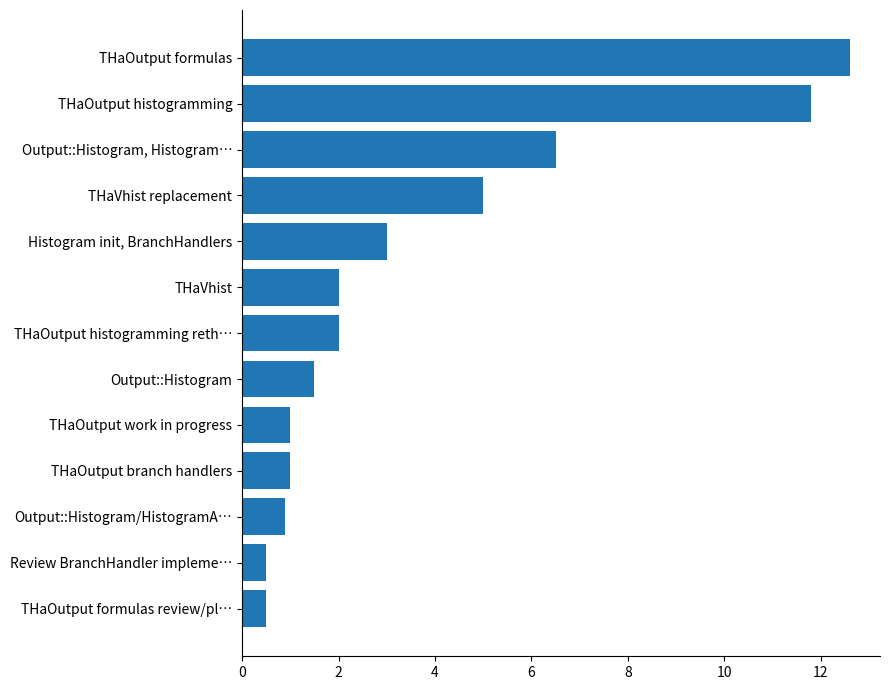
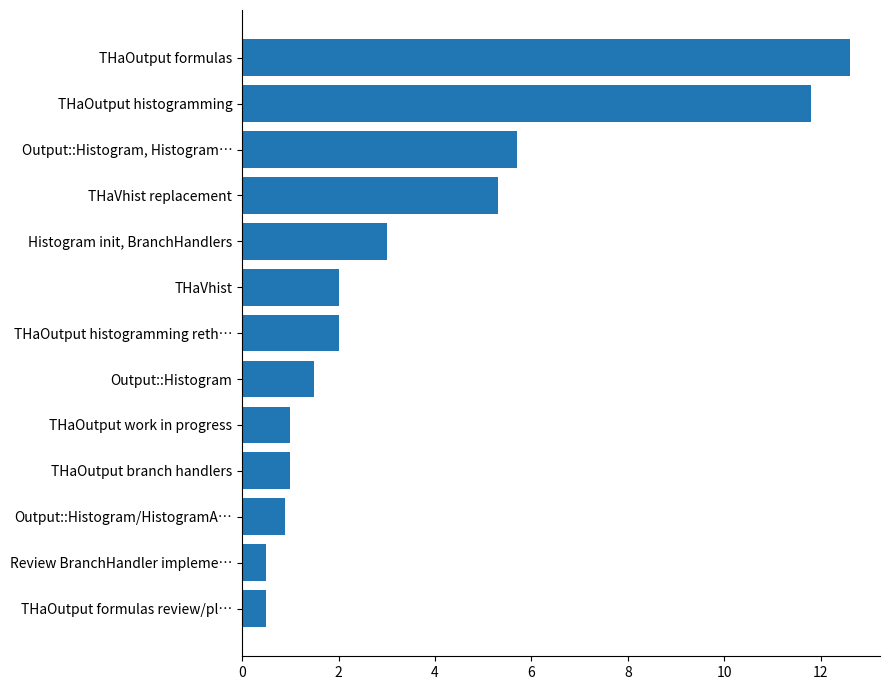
Output::Histogram, Histogram…: 6.5 -> 5.7
THaVhist replacement: 5.0 -> 5.3
